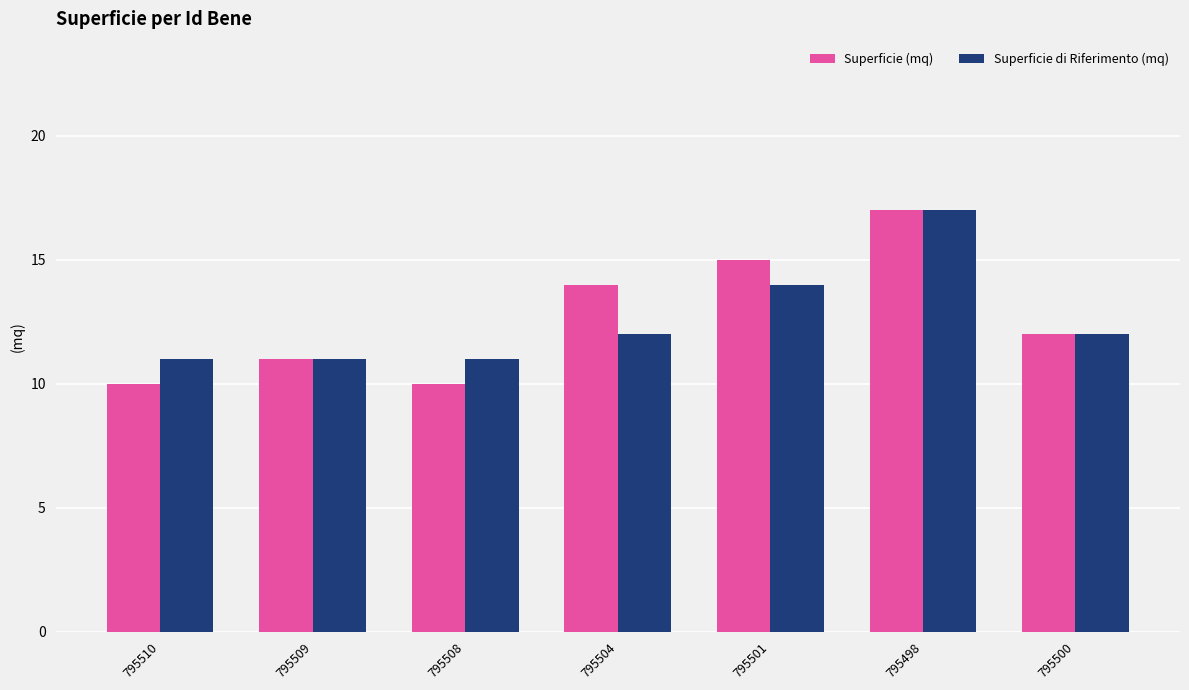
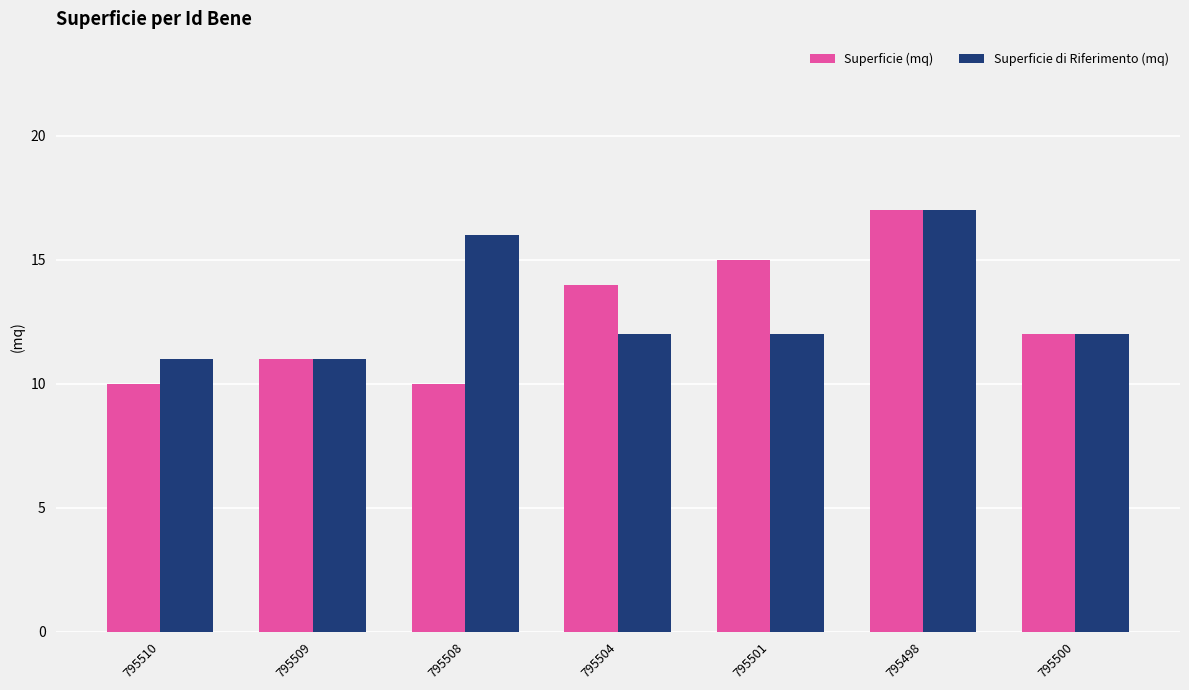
Superficie di Riferimento (mq), 795508: 11 -> 16
Superficie di Riferimento (mq), 795501: 14 -> 12
